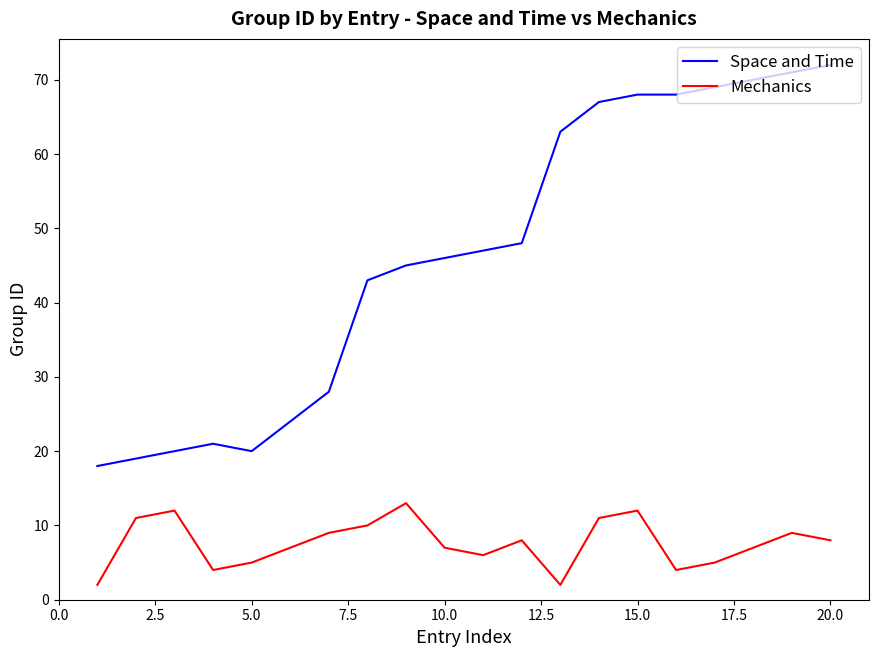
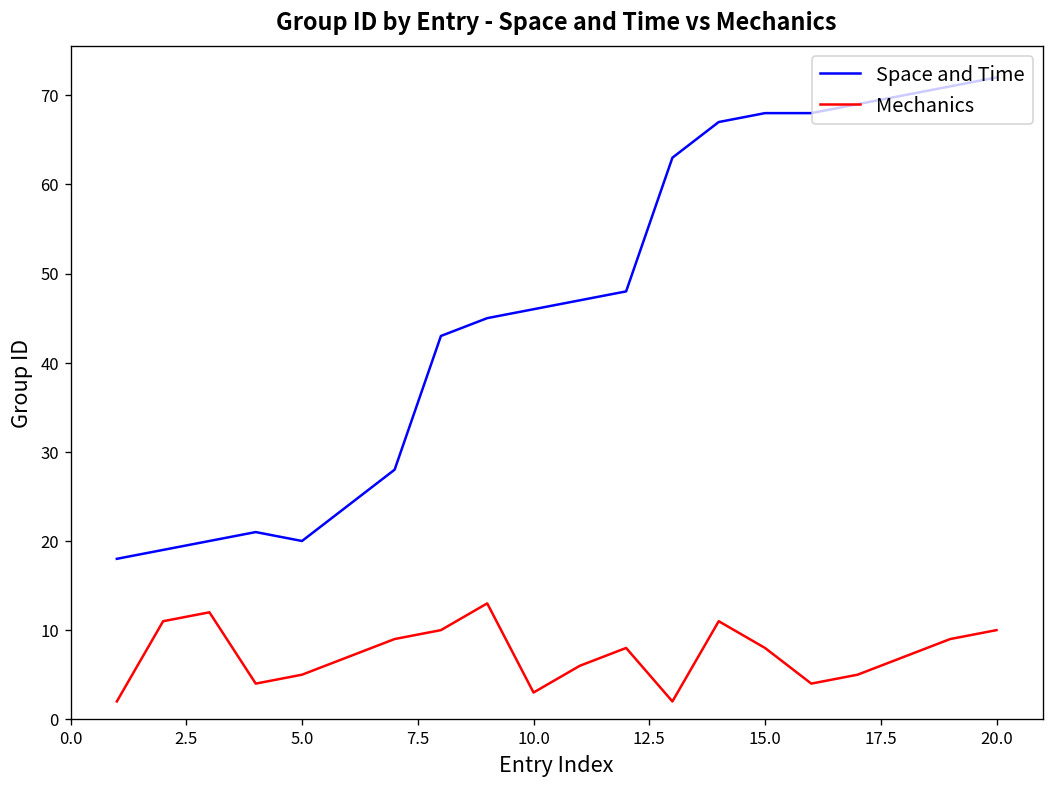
Mechanics, 10.0: 7 -> 3
Mechanics, 15.0: 12 -> 8
Mechanics, 20.0: 8 -> 10
